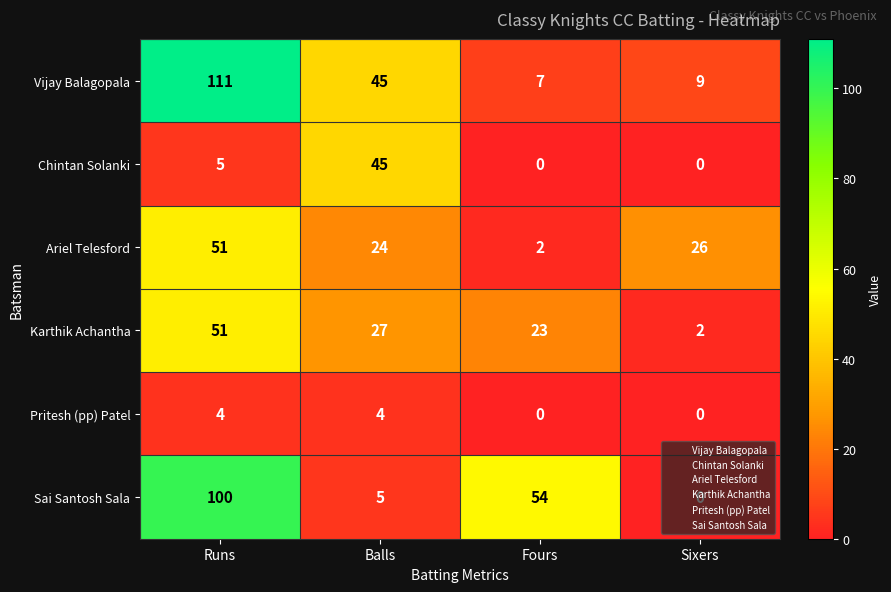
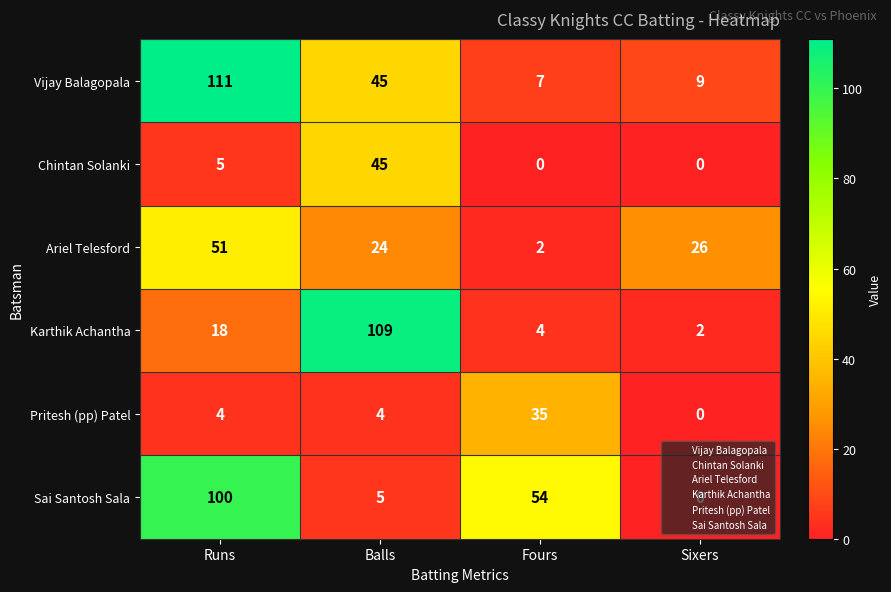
Karthik Achantha, Runs: 51 -> 18
Karthik Achantha, Balls: 27 -> 109
Karthik Achantha, Fours: 23 -> 4
Pritesh (pp) Patel, Fours: 0 -> 35
